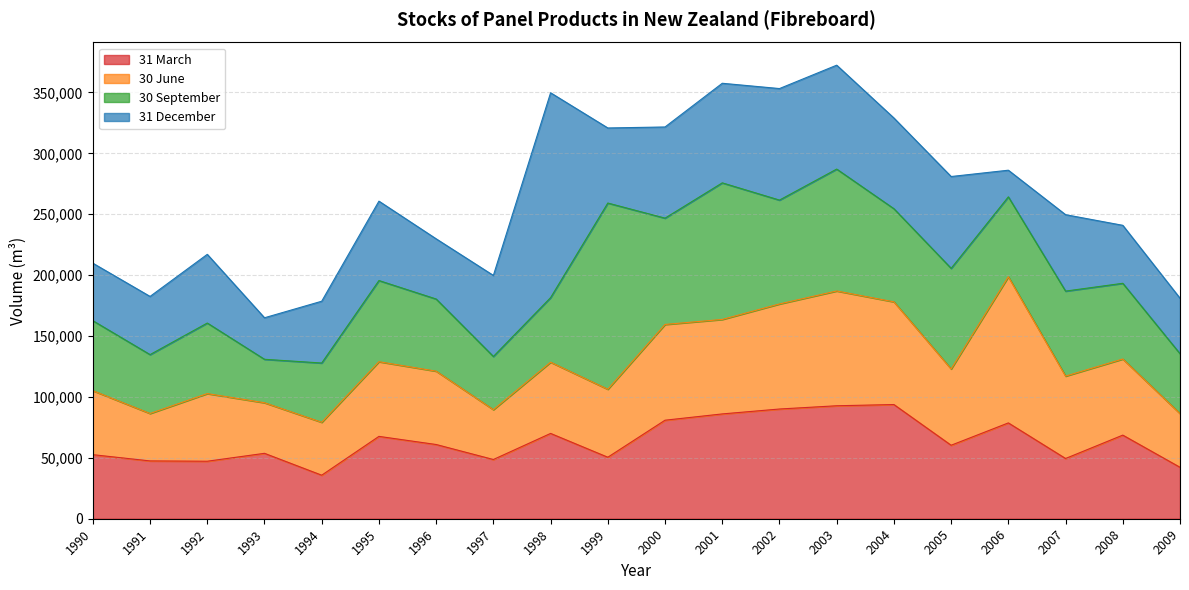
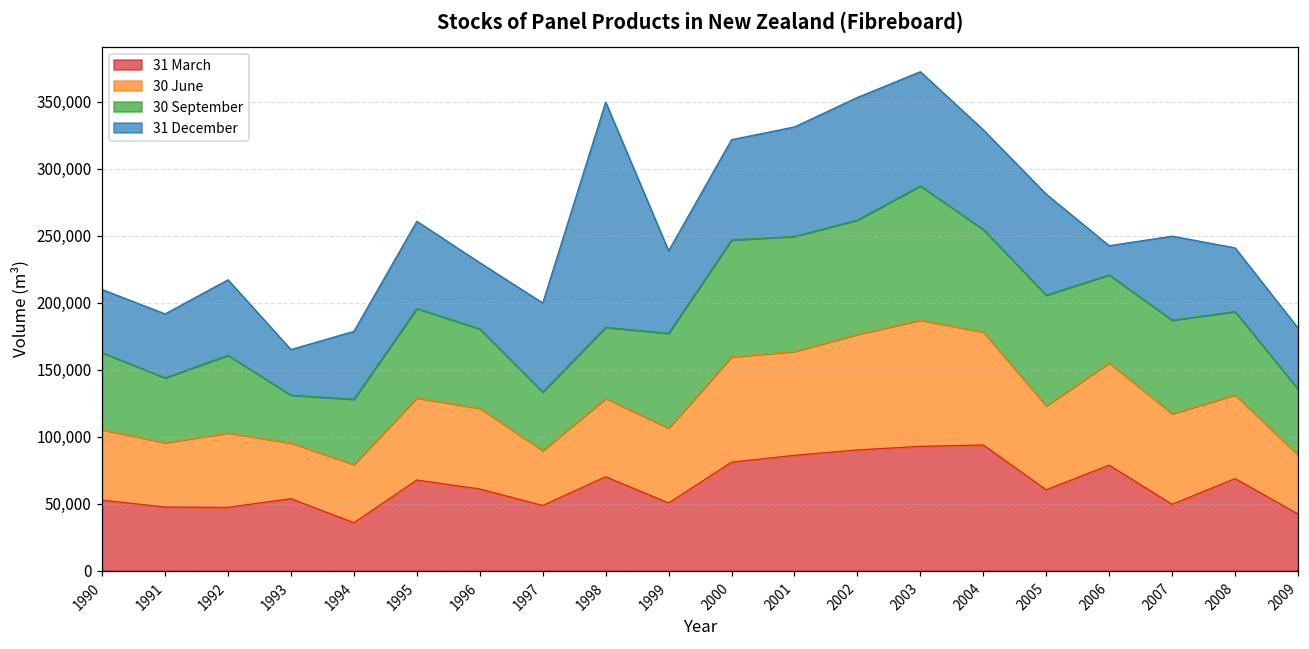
30 June, 1991: 39,000 -> 48,000
30 September, 1999: 153,000 -> 71,000
30 September, 2001: 112,000 -> 86,000
30 June, 2006: 120,000 -> 76,000
